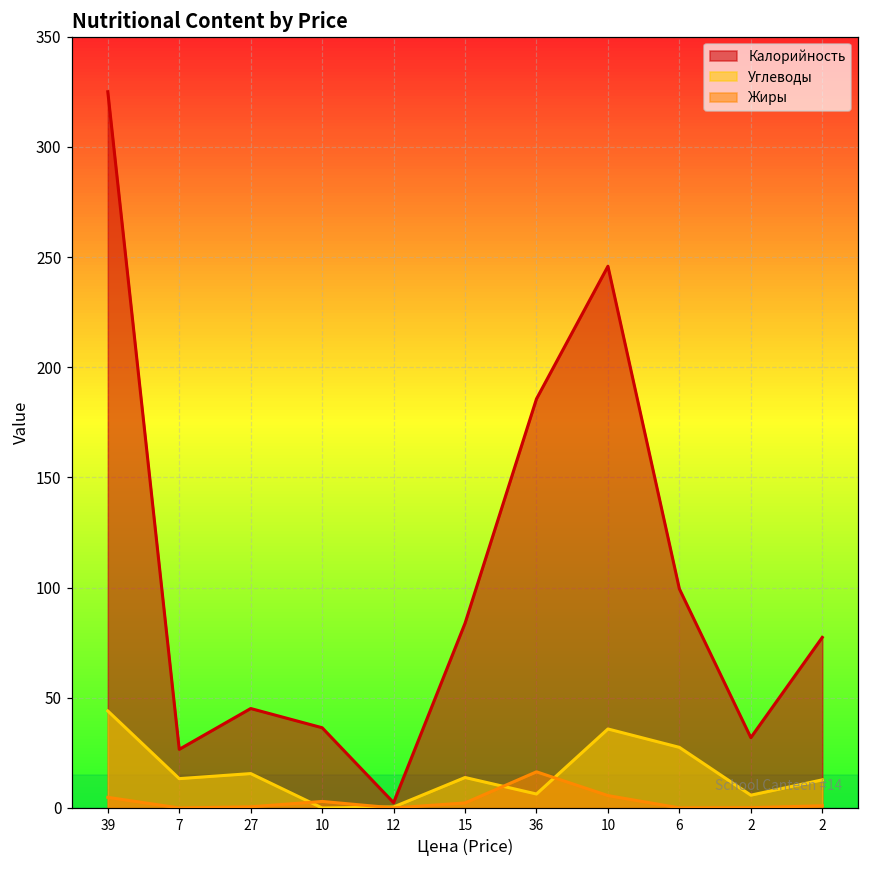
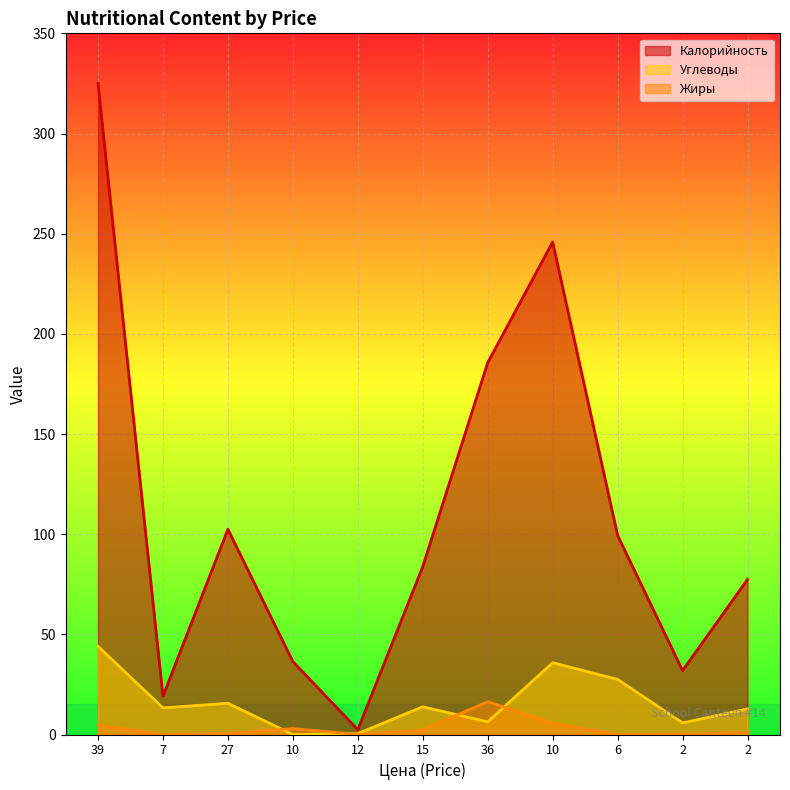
Калорийность, 7: 27 -> 19
Калорийность, 27: 45 -> 102
